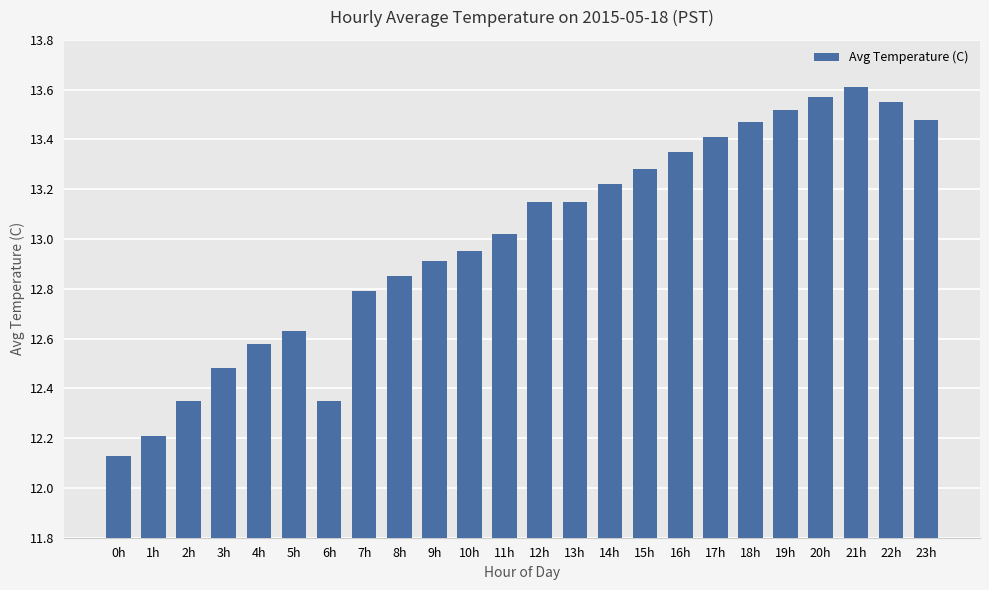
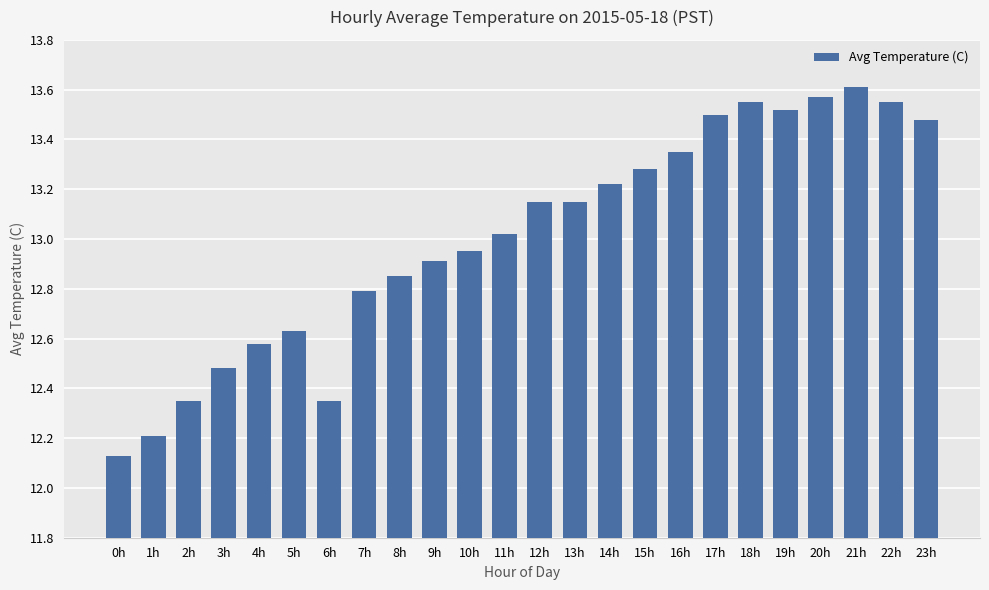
17h: 13.41 -> 13.50
18h: 13.47 -> 13.55
